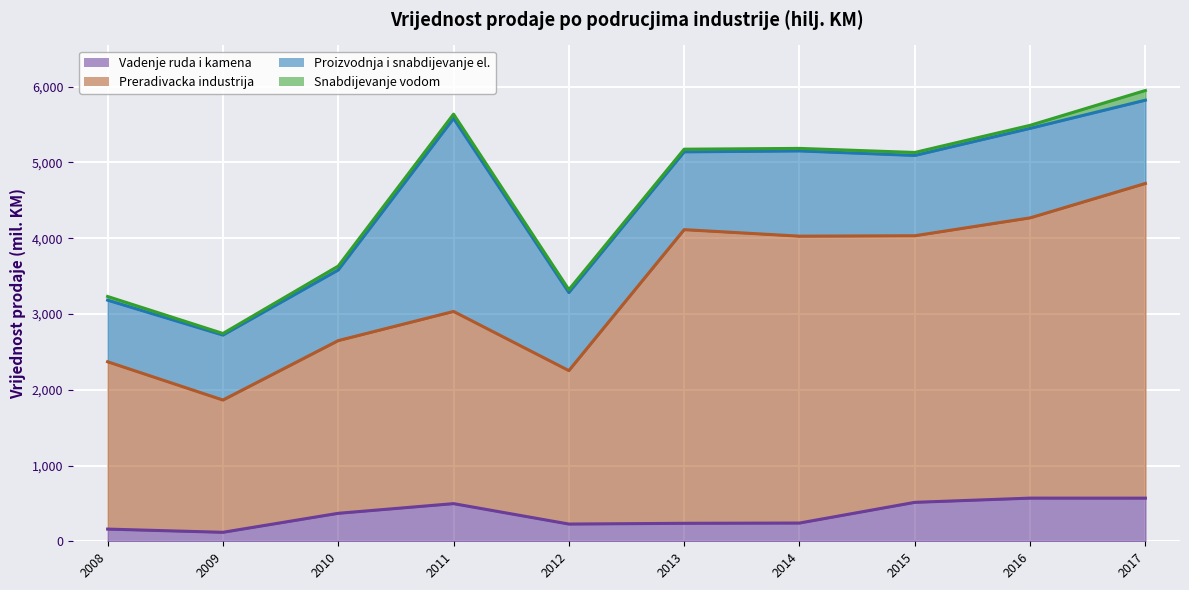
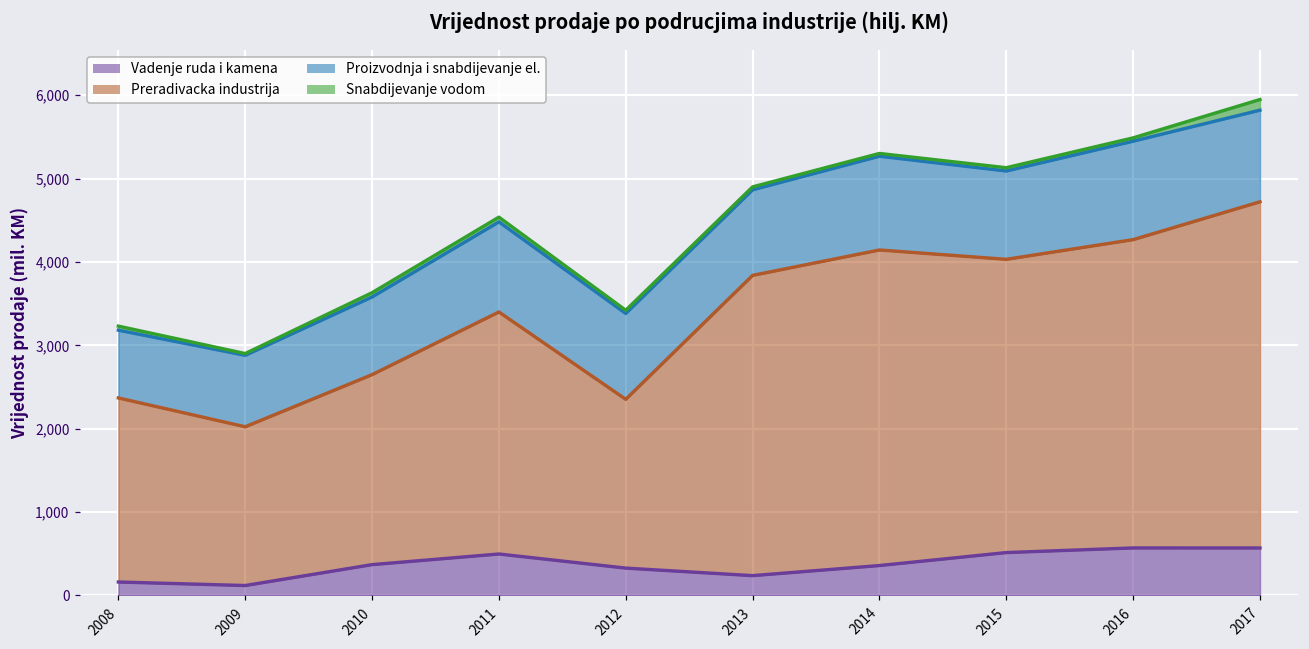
Preradivacka industrija, 2009: 1,700 -> 1,900
Preradivacka industrija, 2011: 2,500 -> 2,900
Proizvodnja i snabdijevanje el., 2011: 2,500 -> 1,100
Vadenje ruda i kamena, 2012: 200 -> 300
Preradivacka industrija, 2013: 3,900 -> 3,600
Vadenje ruda i kamena, 2014: 200 -> 400
